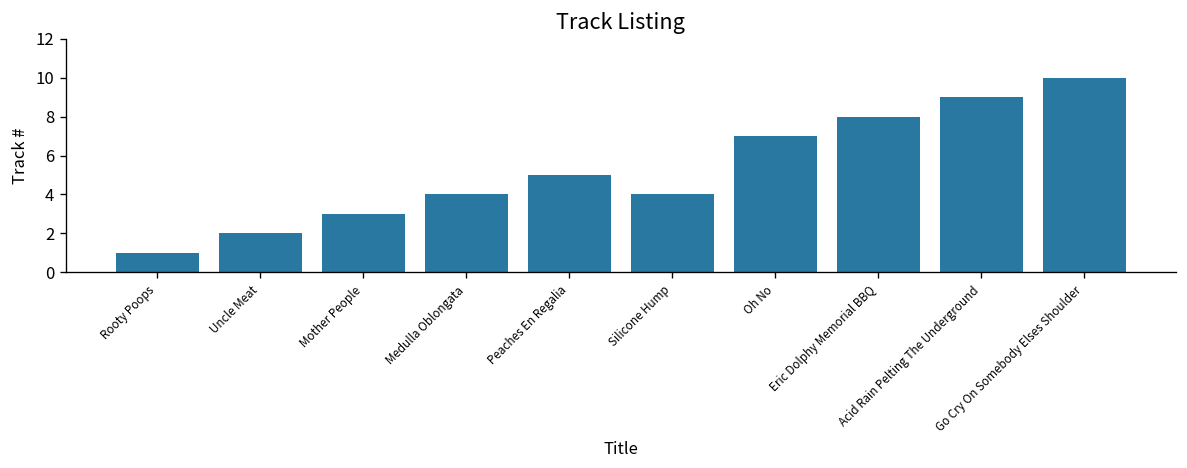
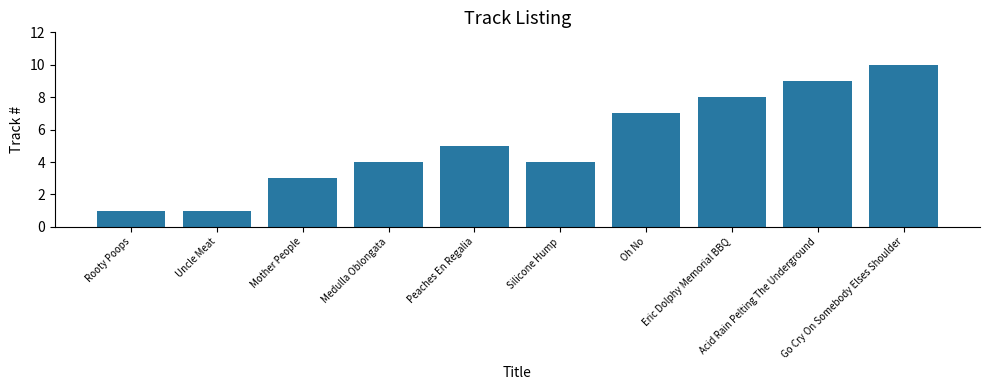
Uncle Meat: 2 -> 1
